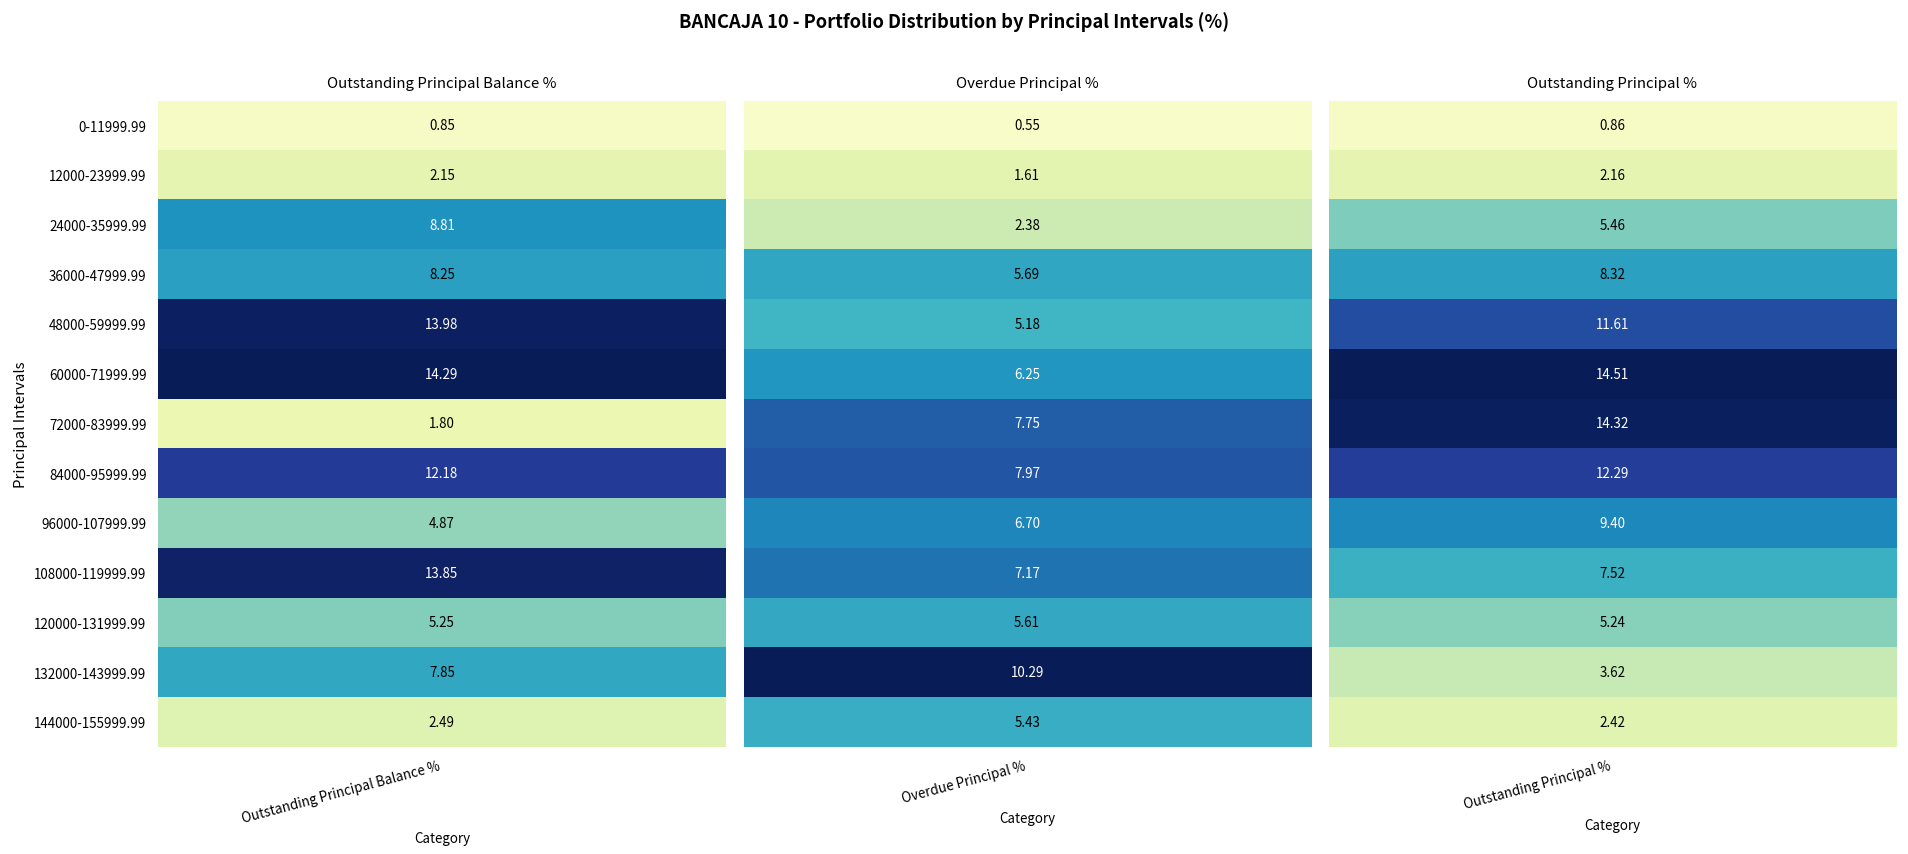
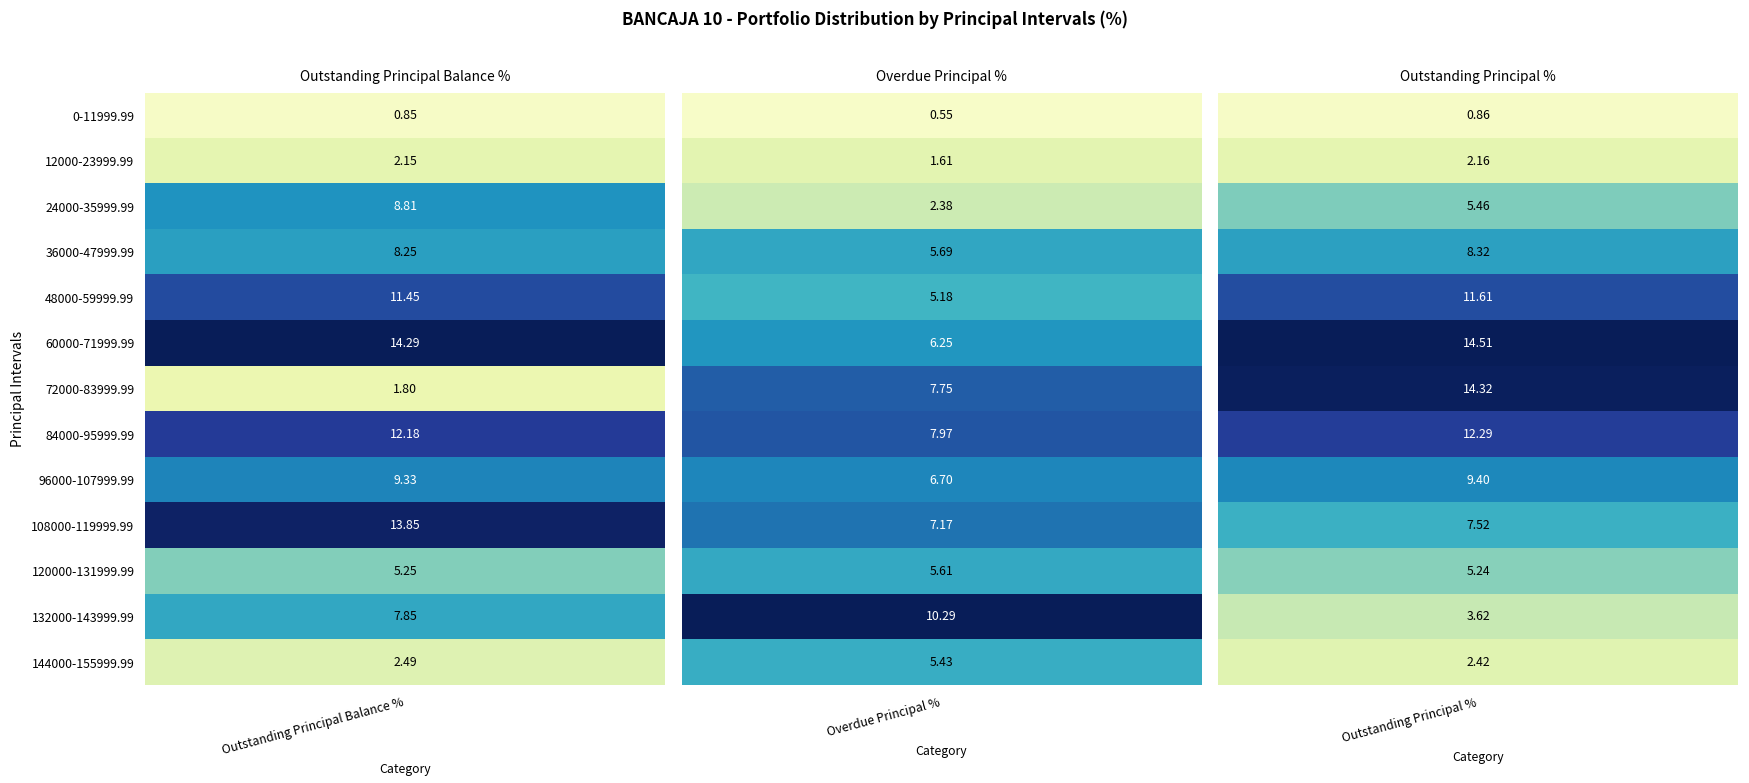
Outstanding Principal Balance %, 48000-59999.99, Outstanding Principal Balance %: 13.98 -> 11.45
Outstanding Principal Balance %, 96000-107999.99, Outstanding Principal Balance %: 4.87 -> 9.33
